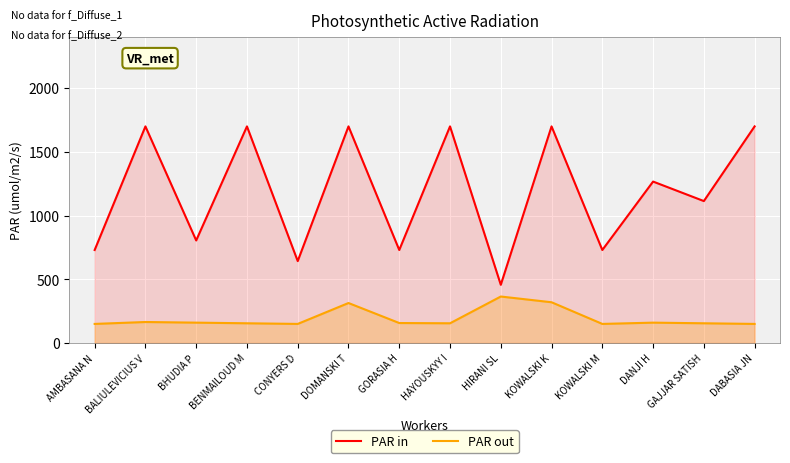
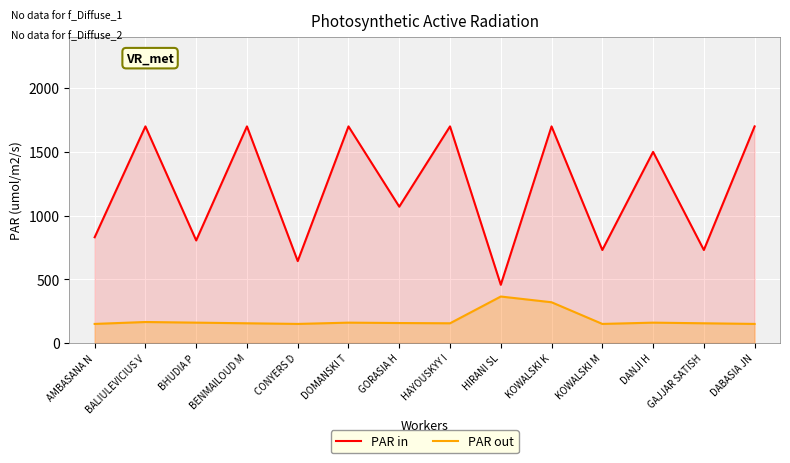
PAR in, AMBASANA N: 730 -> 830
PAR out, DOMANSKI T: 310 -> 160
PAR in, GORASIA H: 730 -> 1070
PAR in, DANJI H: 1270 -> 1500
PAR in, GAJJAR SATISH: 1110 -> 730
